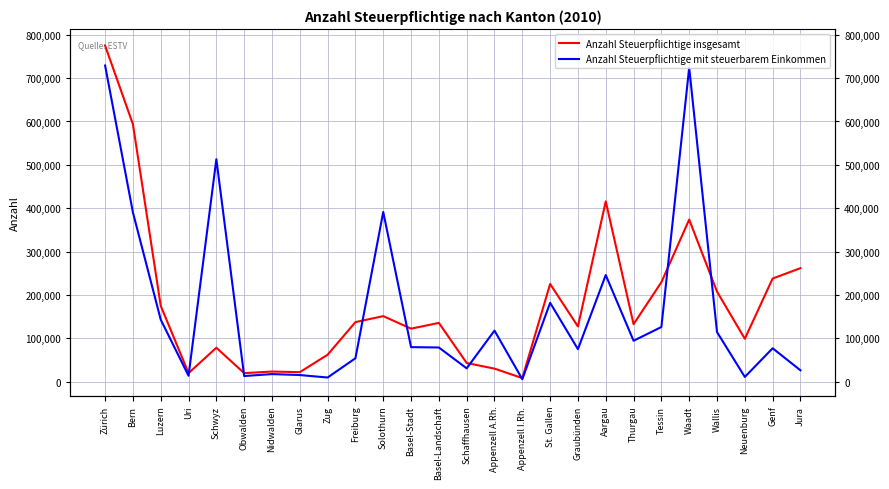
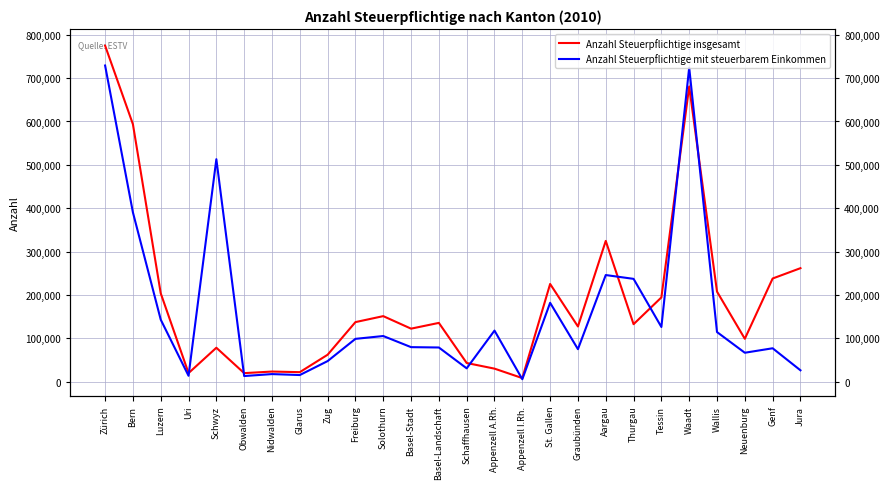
Anzahl Steuerpflichtige insgesamt, Luzern: 170,000 -> 200,000
Anzahl Steuerpflichtige mit steuerbarem Einkommen, Zug: 10,000 -> 50,000
Anzahl Steuerpflichtige mit steuerbarem Einkommen, Freiburg: 50,000 -> 100,000
Anzahl Steuerpflichtige mit steuerbarem Einkommen, Solothurn: 390,000 -> 110,000
Anzahl Steuerpflichtige insgesamt, Aargau: 420,000 -> 320,000
Anzahl Steuerpflichtige mit steuerbarem Einkommen, Thurgau: 90,000 -> 240,000
Anzahl Steuerpflichtige insgesamt, Tessin: 230,000 -> 190,000
Anzahl Steuerpflichtige insgesamt, Waadt: 370,000 -> 680,000
Anzahl Steuerpflichtige mit steuerbarem Einkommen, Neuenburg: 10,000 -> 70,000
